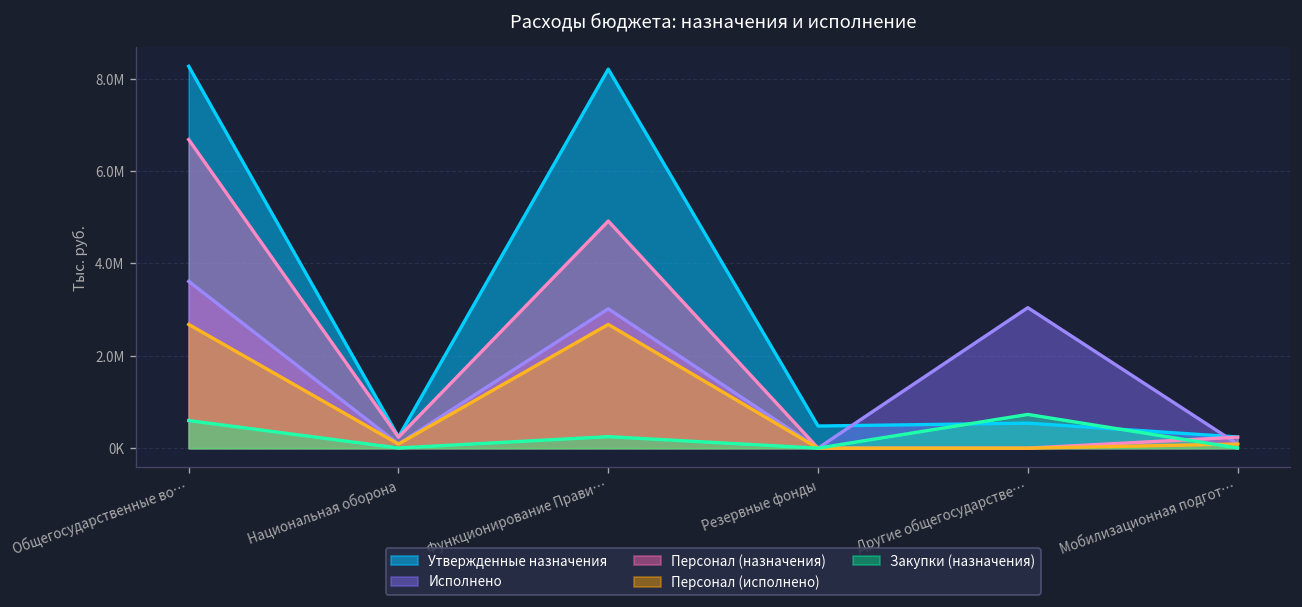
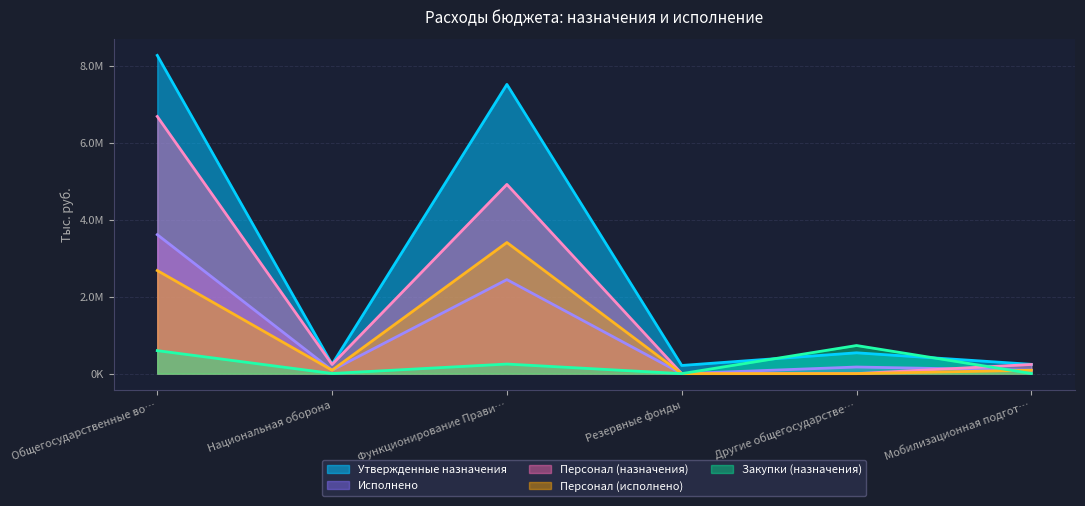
Утвержденные назначения, Функционирование Прави…: 8200000 -> 7500000
Исполнено, Функционирование Прави…: 3000000 -> 2400000
Персонал (исполнено), Функционирование Прави…: 2700000 -> 3400000
Утвержденные назначения, Резервные фонды: 500000 -> 200000
Исполнено, Другие общегосударстве…: 3000000 -> 200000
